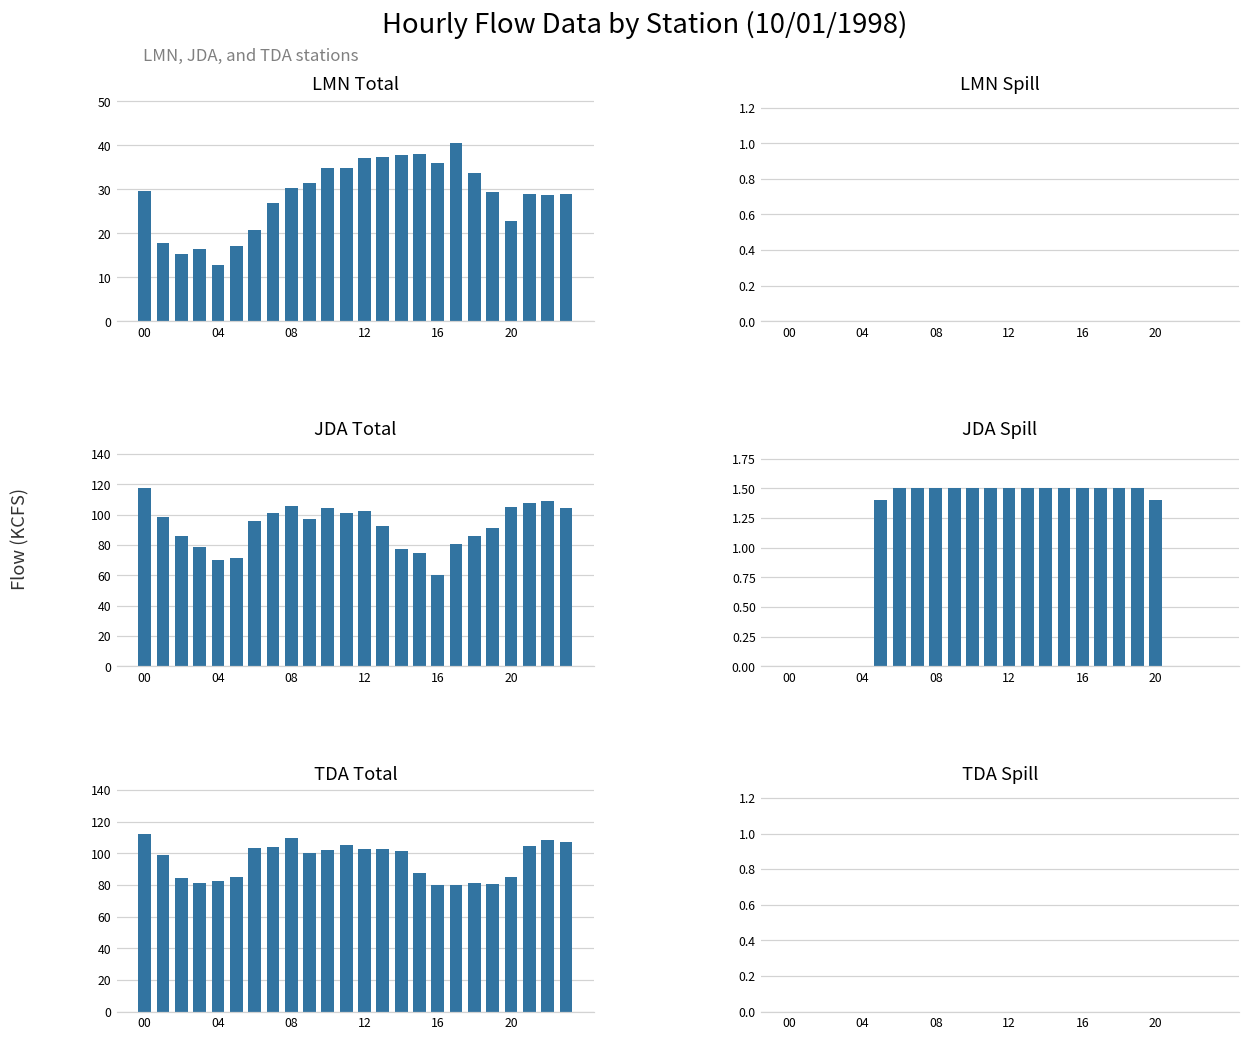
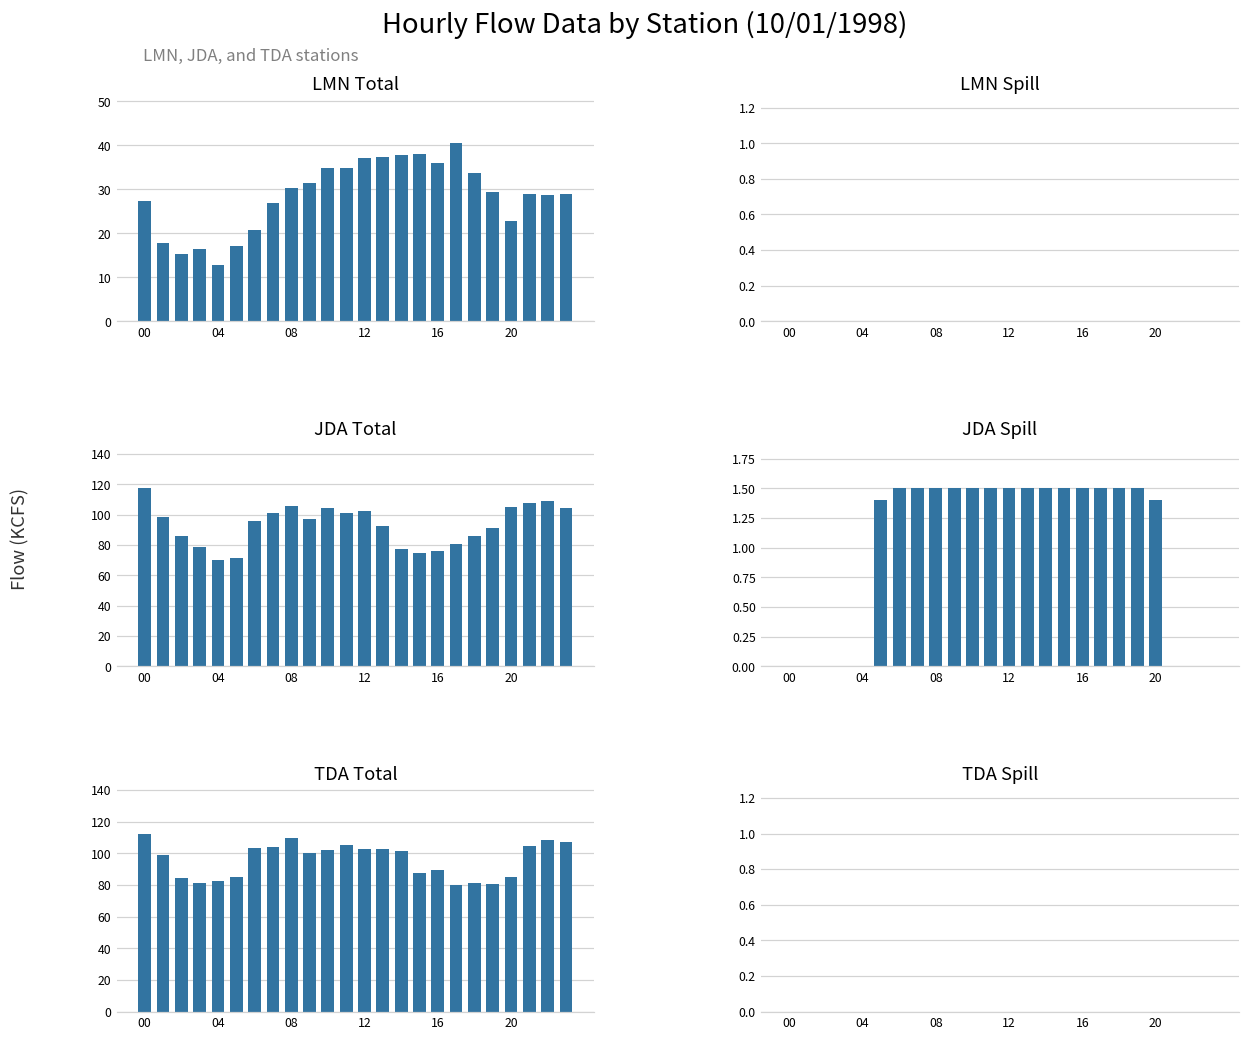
LMN Total, 00: 30 -> 27
JDA Total, 16: 61 -> 76
TDA Total, 16: 80 -> 90
